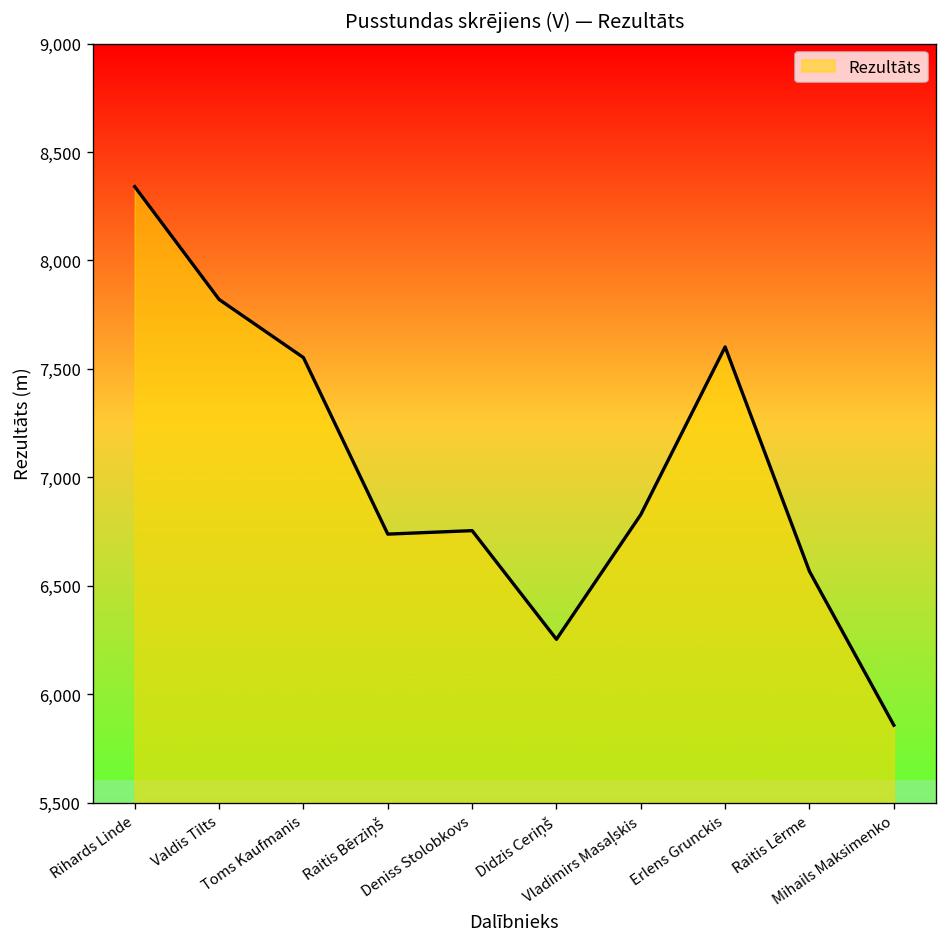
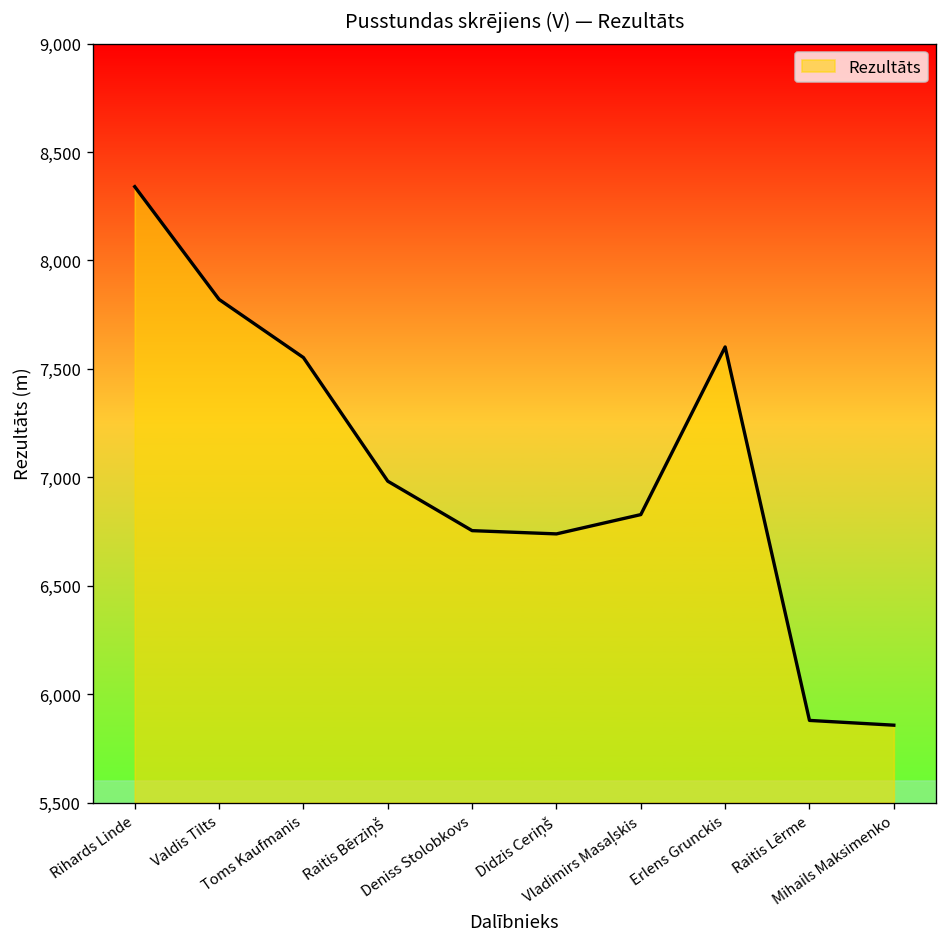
Raitis Bērziņš: 6,740 -> 6,980
Didzis Ceriņš: 6,250 -> 6,740
Raitis Lērme: 6,570 -> 5,880
